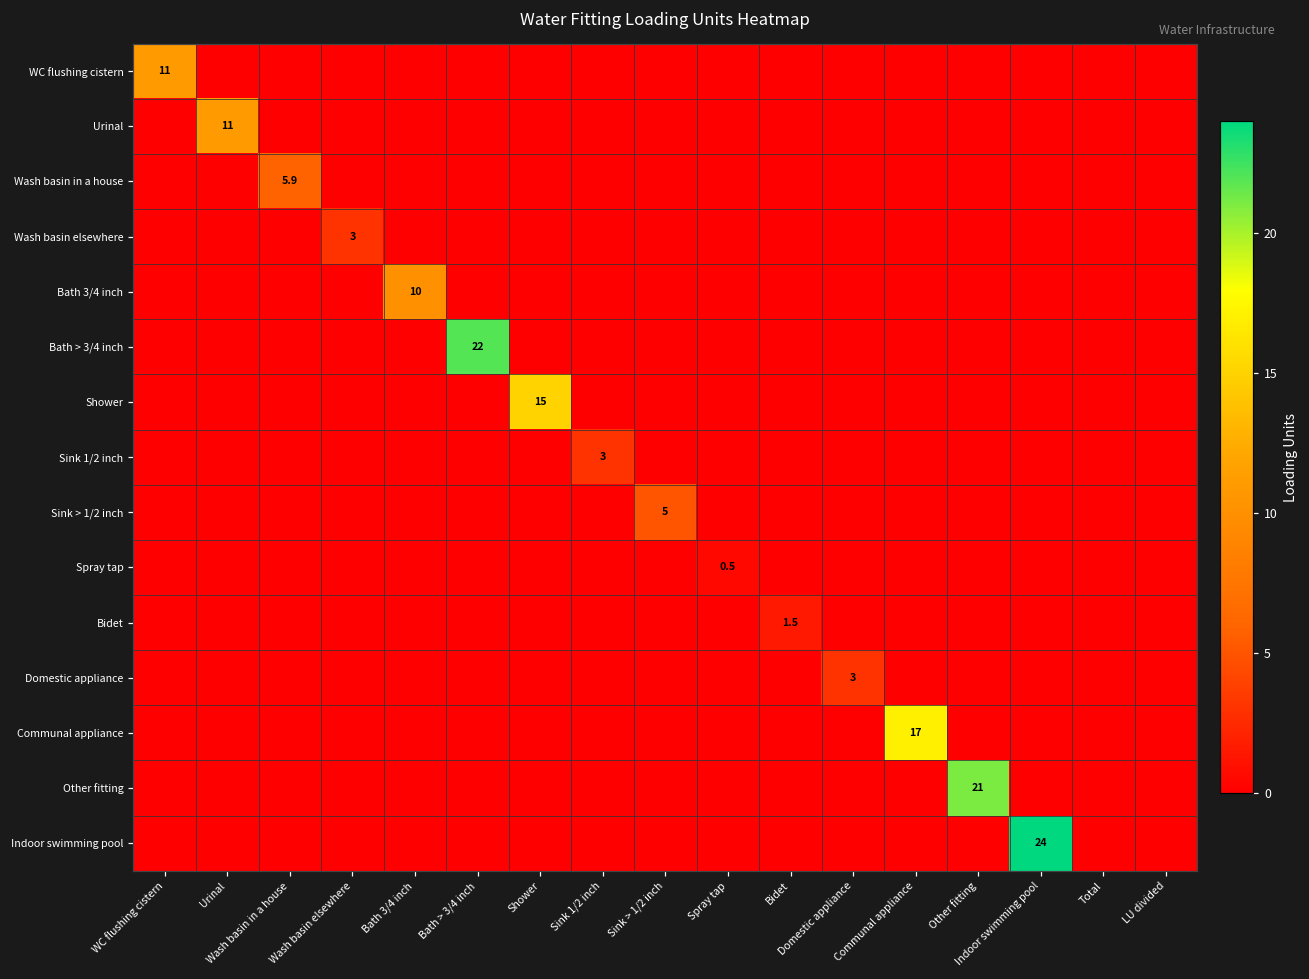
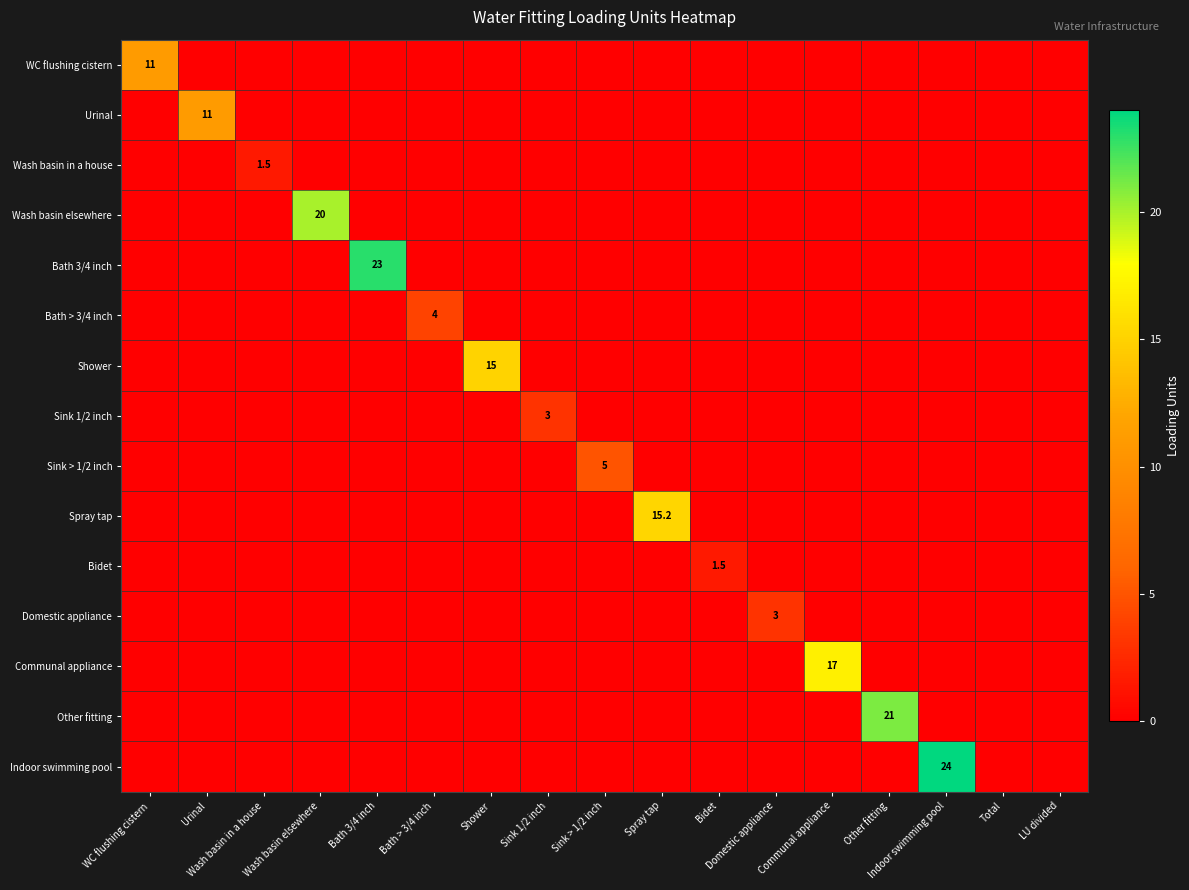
Wash basin in a house, Wash basin in a house: 5.9 -> 1.5
Wash basin elsewhere, Wash basin elsewhere: 3 -> 20
Bath 3/4 inch, Bath 3/4 inch: 10 -> 23
Bath > 3/4 inch, Bath > 3/4 inch: 22 -> 4
Spray tap, Spray tap: 0.5 -> 15.2
